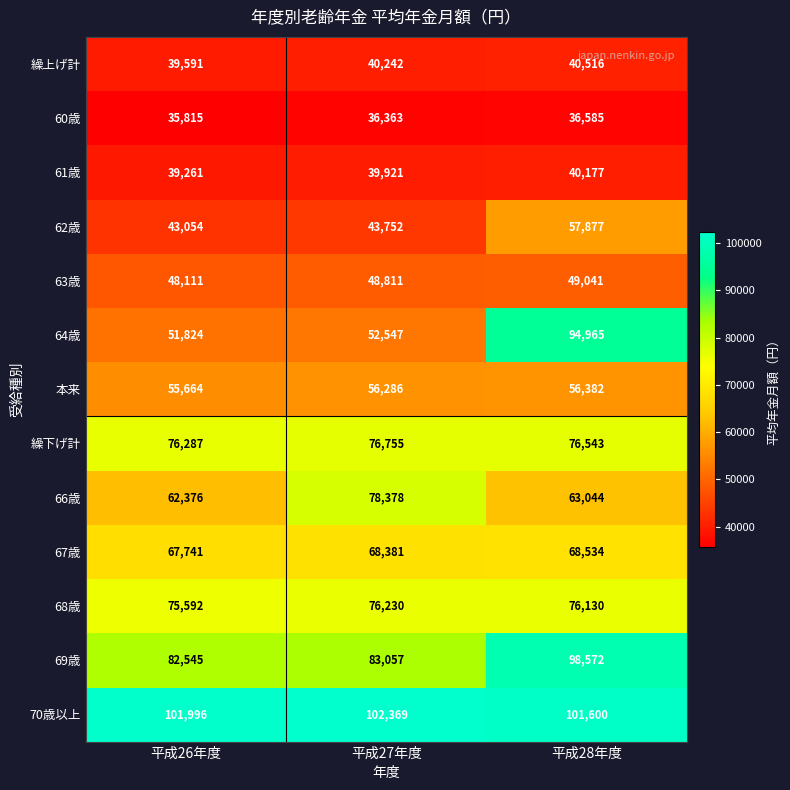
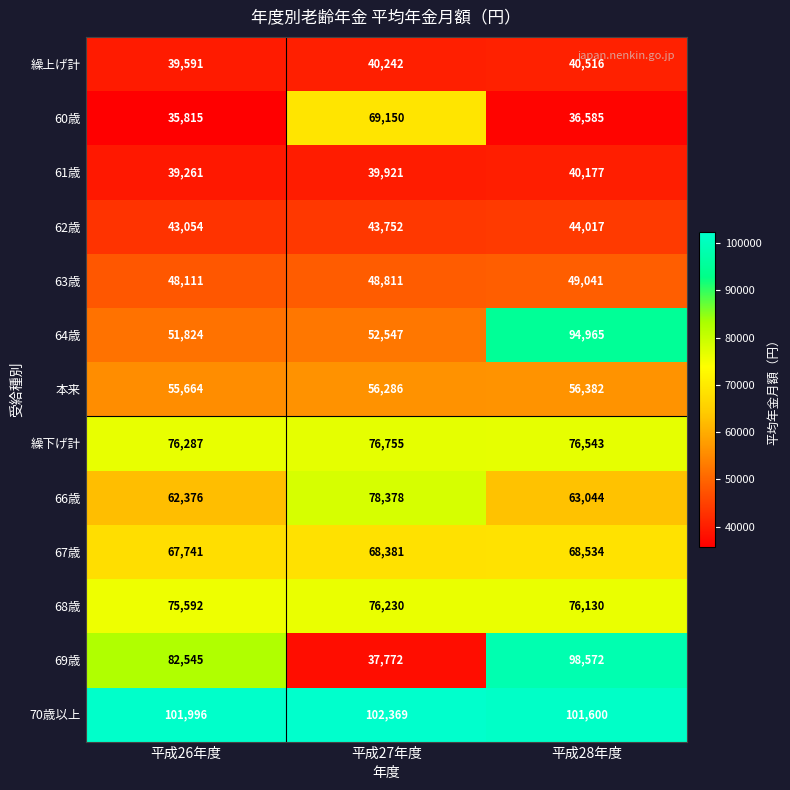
60歳, 平成27年度: 36,363 -> 69,150
62歳, 平成28年度: 57,877 -> 44,017
69歳, 平成27年度: 83,057 -> 37,772
